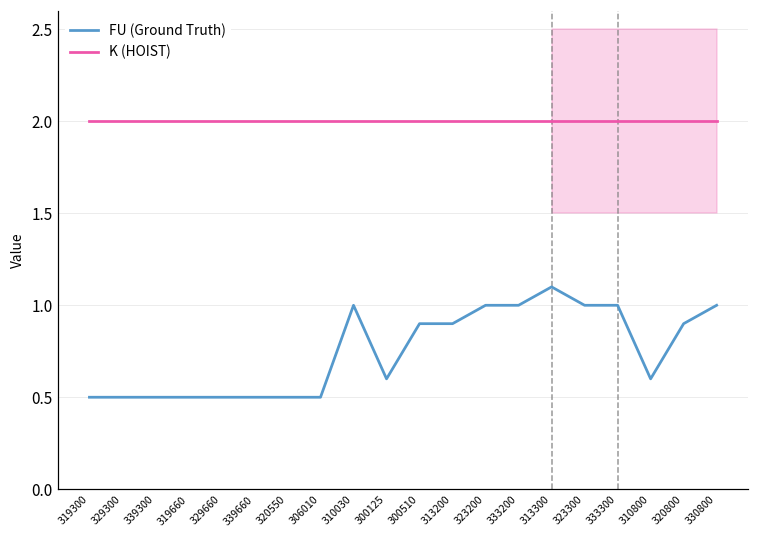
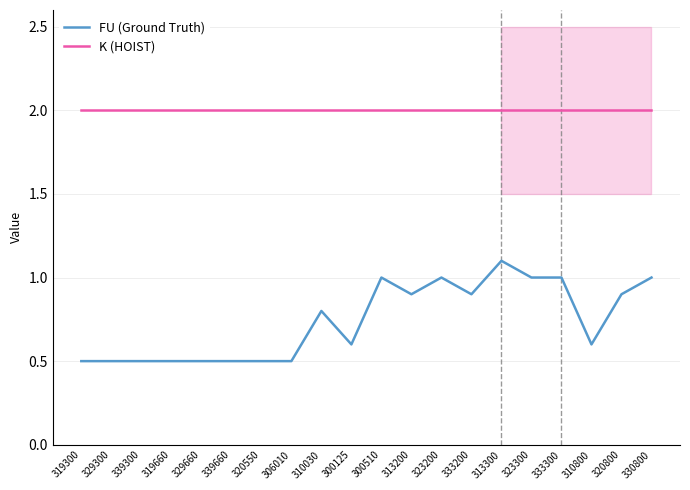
FU (Ground Truth), 310030: 1.0 -> 0.8
FU (Ground Truth), 300510: 0.9 -> 1.0
FU (Ground Truth), 333200: 1.0 -> 0.9
